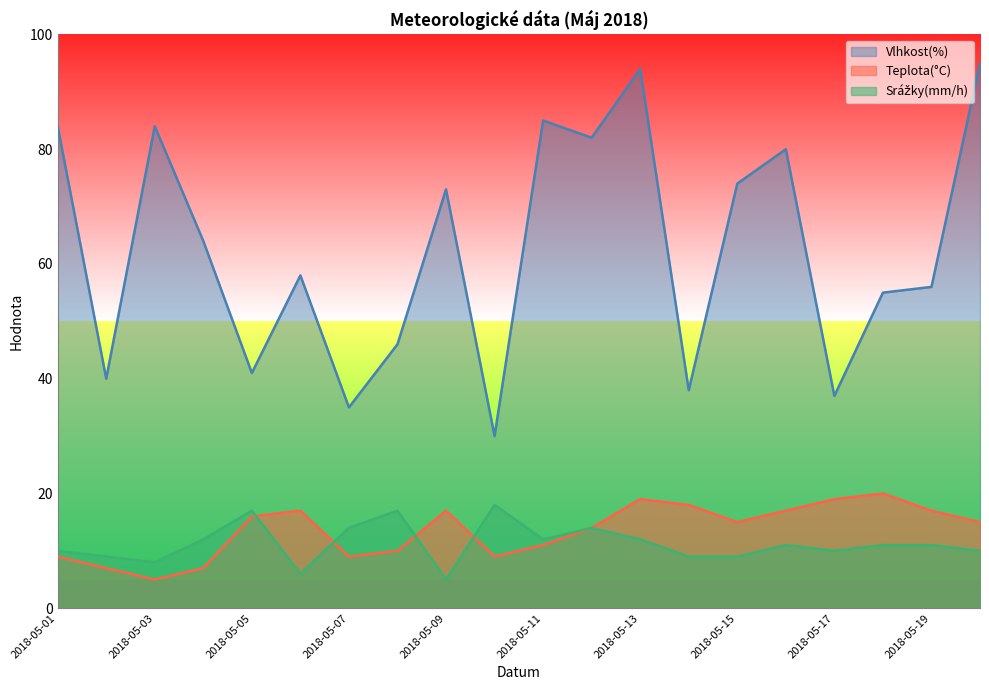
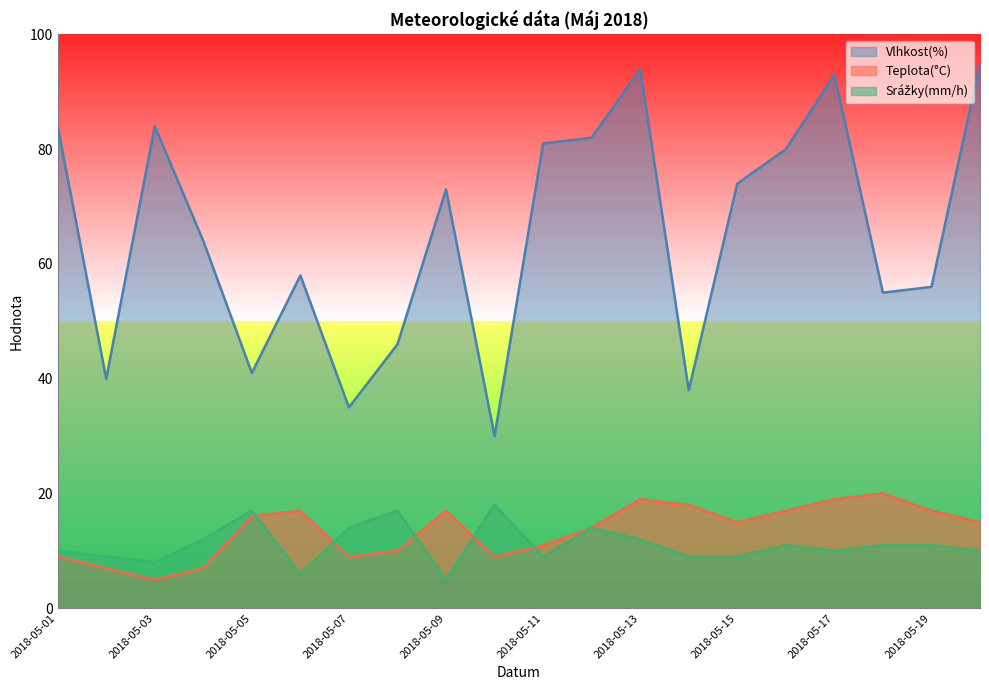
Vlhkost(%), 2018-05-11: 85 -> 81
Srážky(mm/h), 2018-05-11: 12 -> 9
Vlhkost(%), 2018-05-17: 37 -> 93
